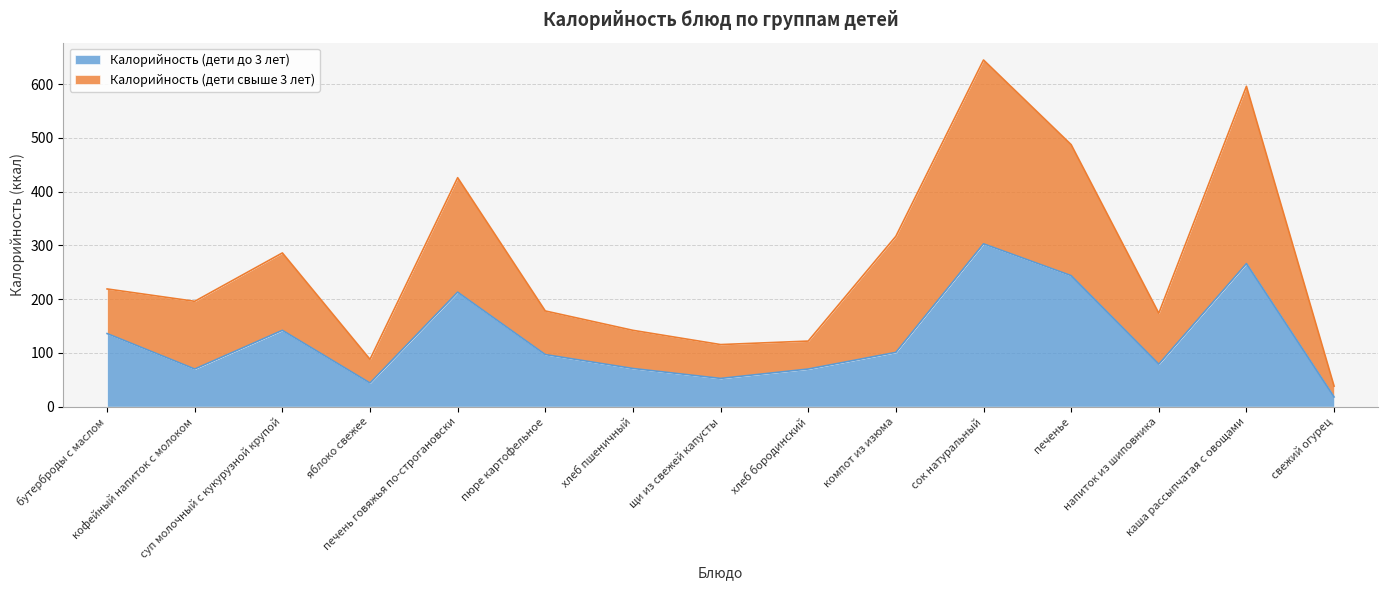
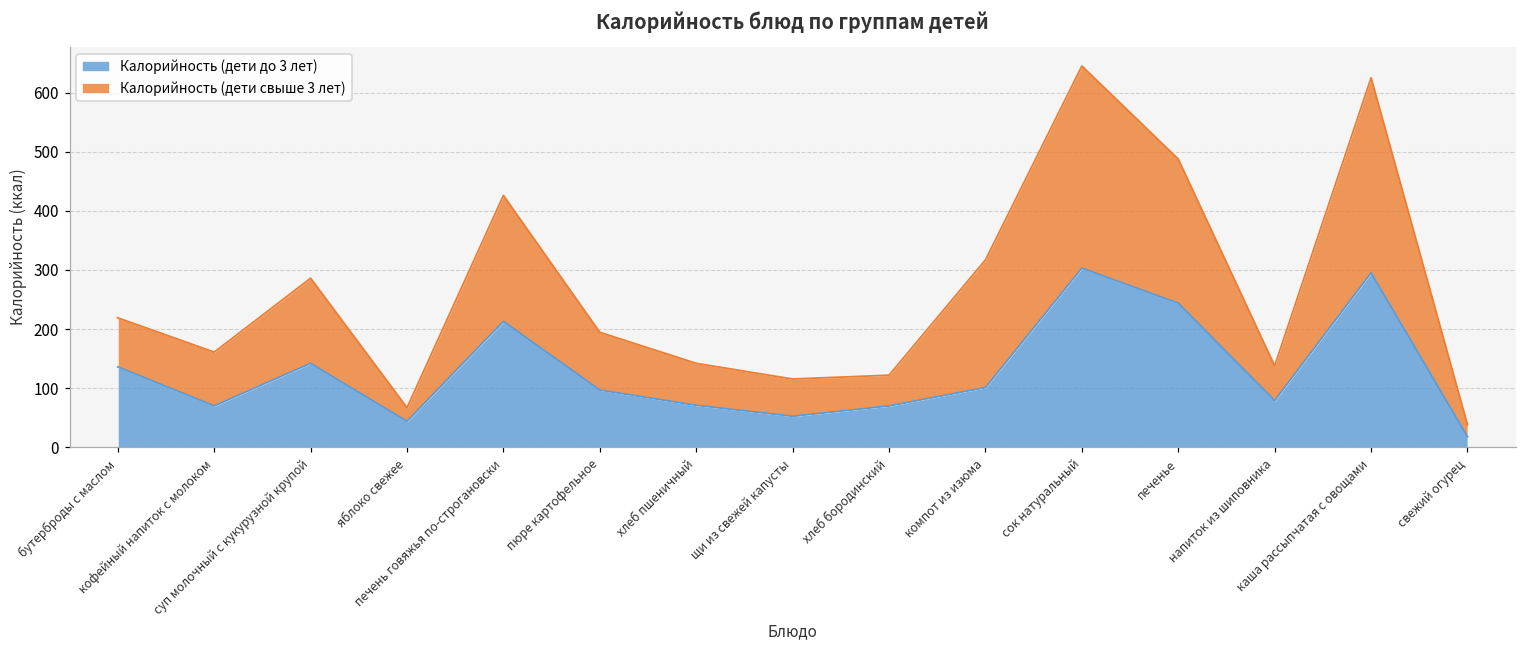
Калорийность (дети свыше 3 лет), кофейный напиток с молоком: 130 -> 90
Калорийность (дети свыше 3 лет), яблоко свежее: 40 -> 20
Калорийность (дети свыше 3 лет), пюре картофельное: 80 -> 100
Калорийность (дети свыше 3 лет), напиток из шиповника: 90 -> 60
Калорийность (дети до 3 лет), каша рассыпчатая с овощами: 270 -> 300
